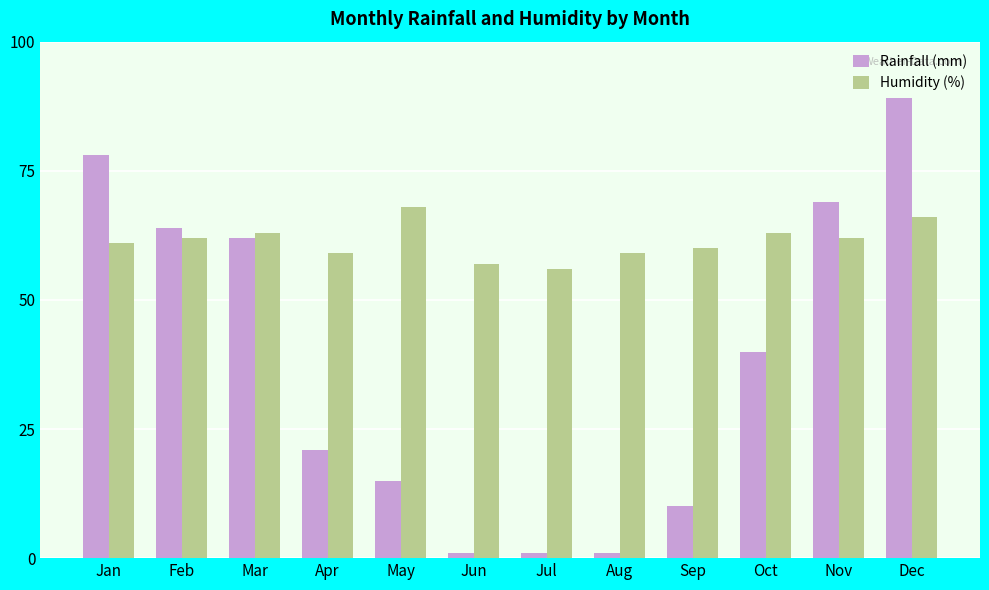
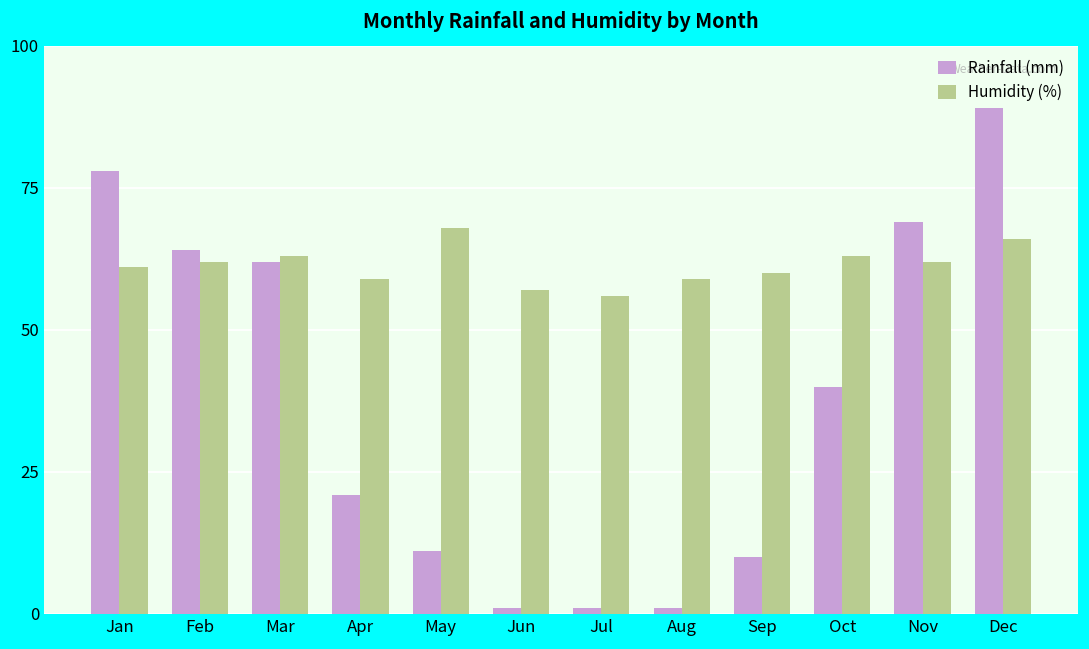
Rainfall (mm), May: 15 -> 11
